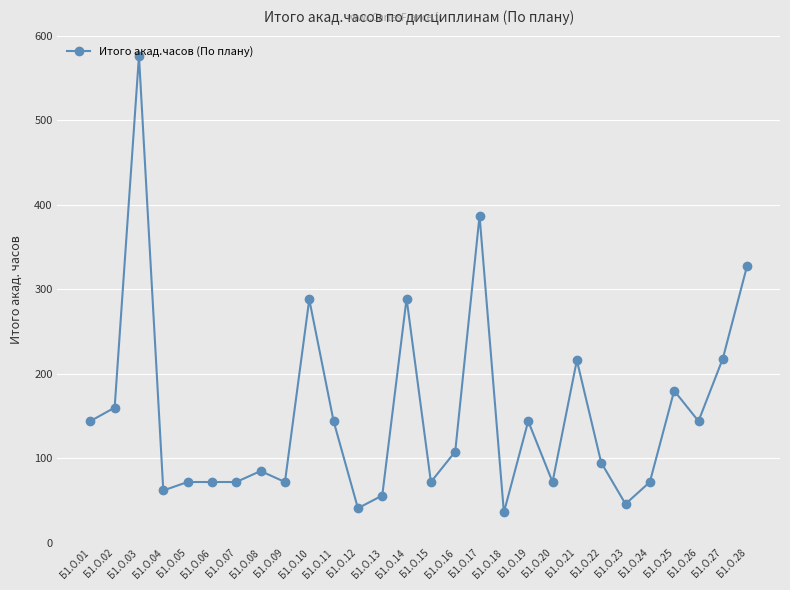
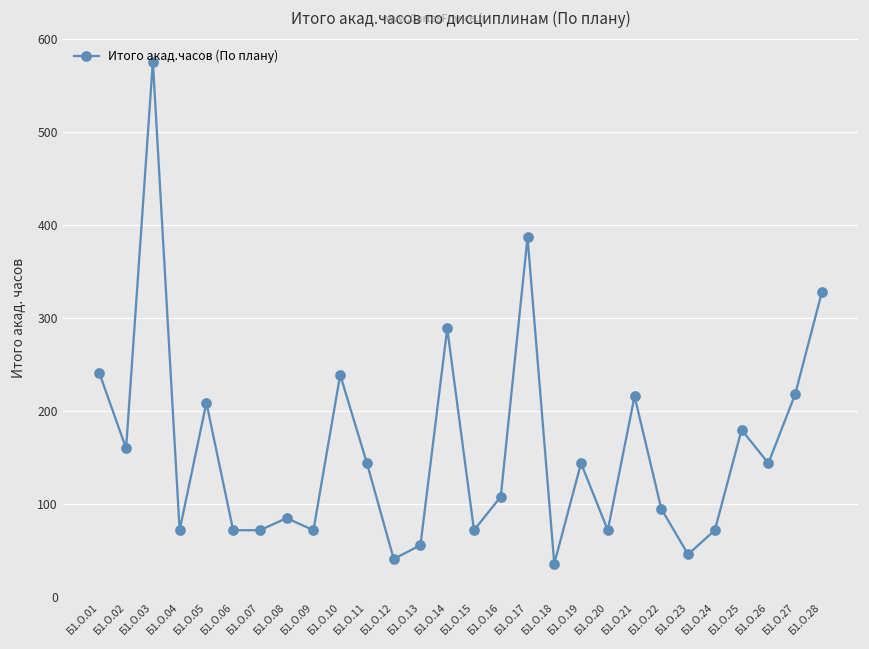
Б1.О.01: 140 -> 240
Б1.О.04: 60 -> 70
Б1.О.05: 70 -> 210
Б1.О.10: 290 -> 240
